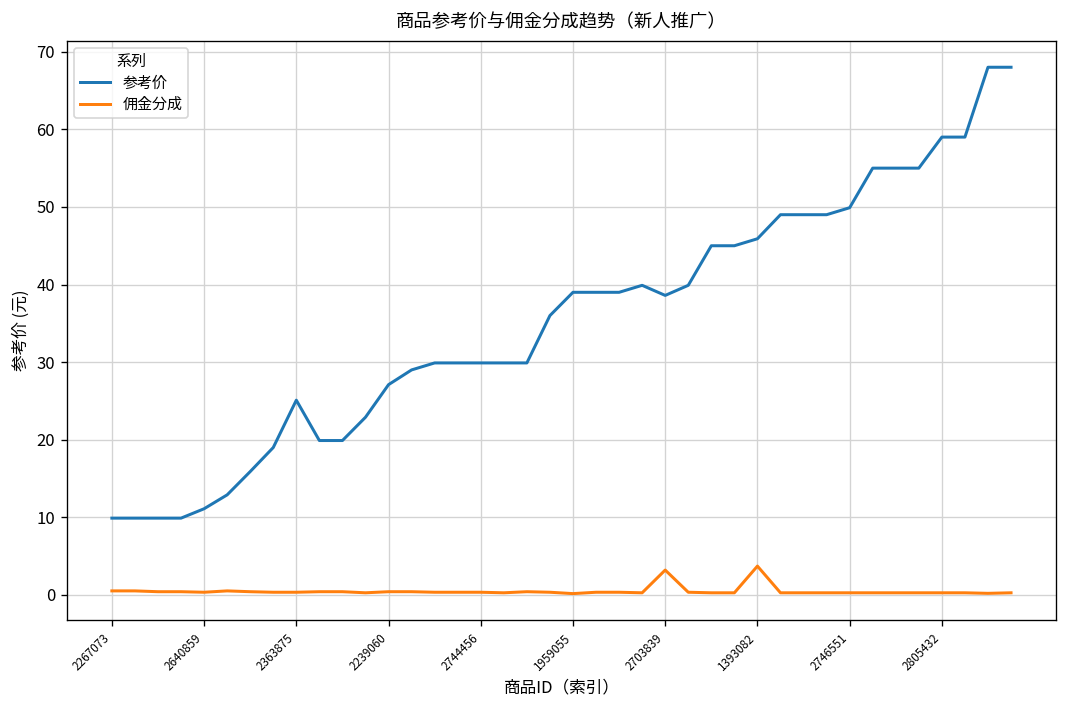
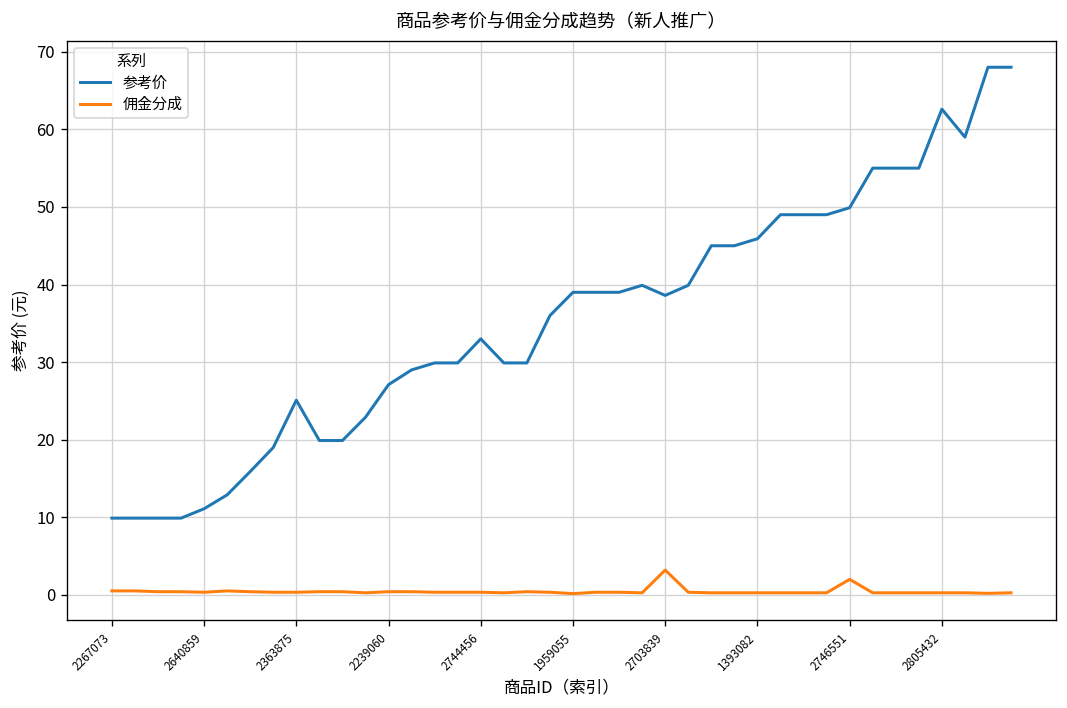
参考价, 2744456: 30 -> 33
佣金分成, 1393082: 4 -> 0
佣金分成, 2746551: 0 -> 2
参考价, 2805432: 59 -> 63
